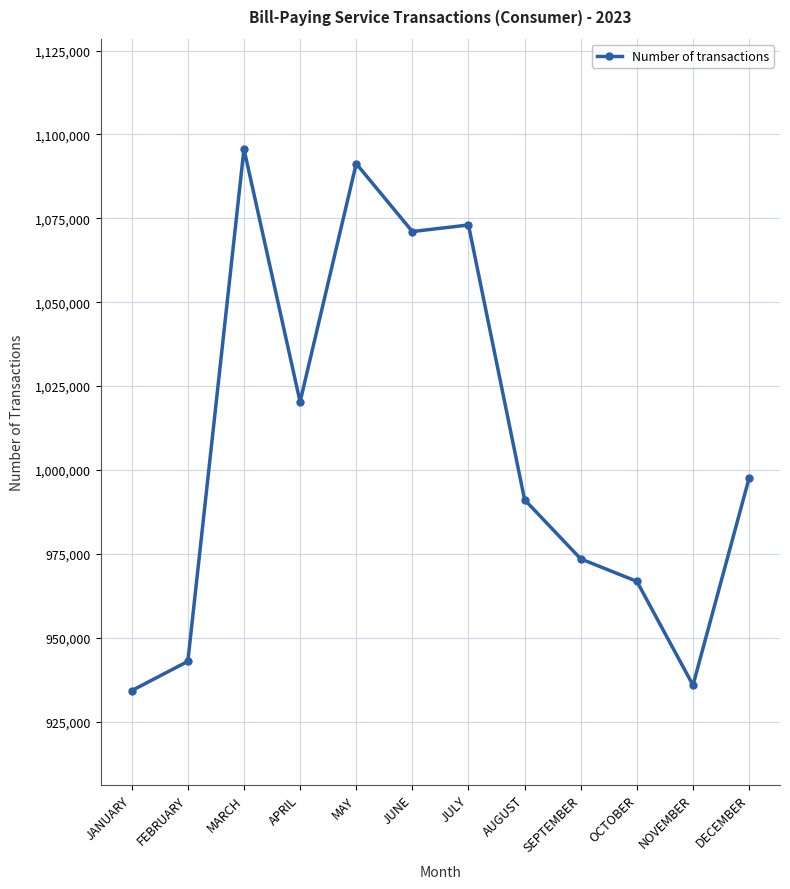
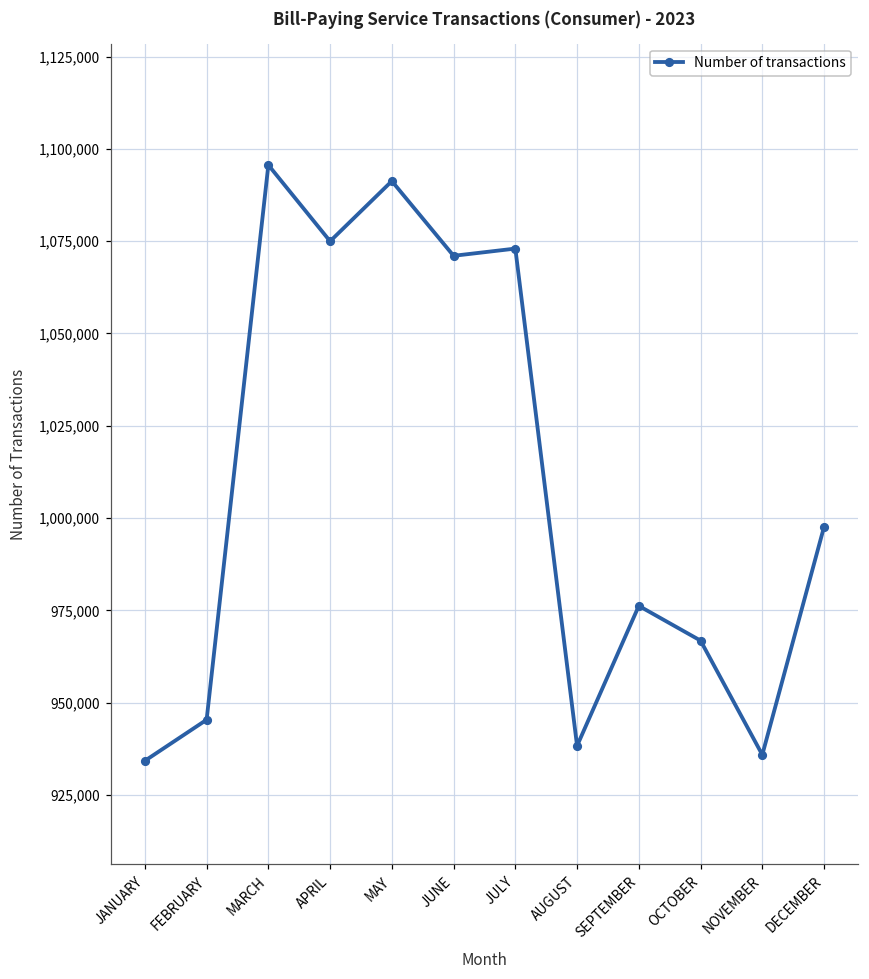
FEBRUARY: 943,000 -> 945,000
APRIL: 1,020,000 -> 1,075,000
AUGUST: 991,000 -> 938,000
SEPTEMBER: 973,000 -> 976,000
